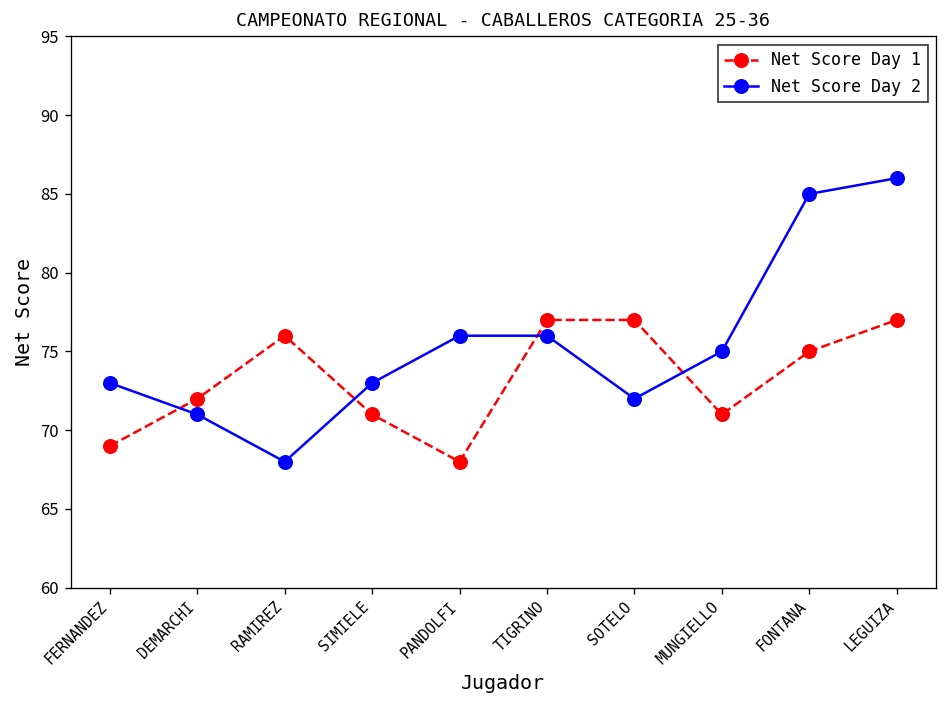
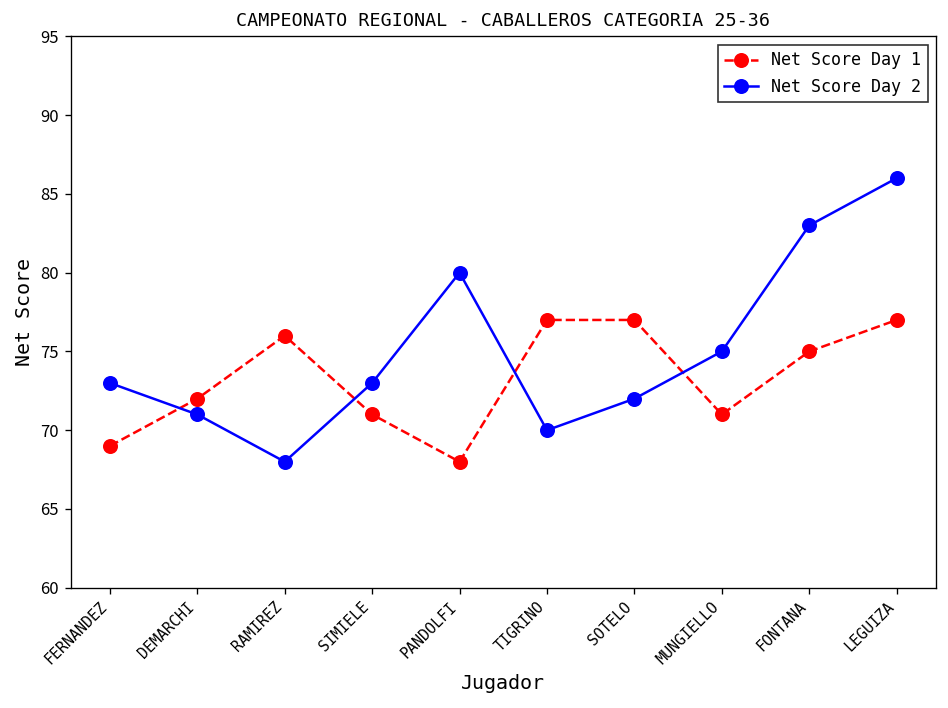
Net Score Day 2, PANDOLFI: 76 -> 80
Net Score Day 2, TIGRINO: 76 -> 70
Net Score Day 2, FONTANA: 85 -> 83
